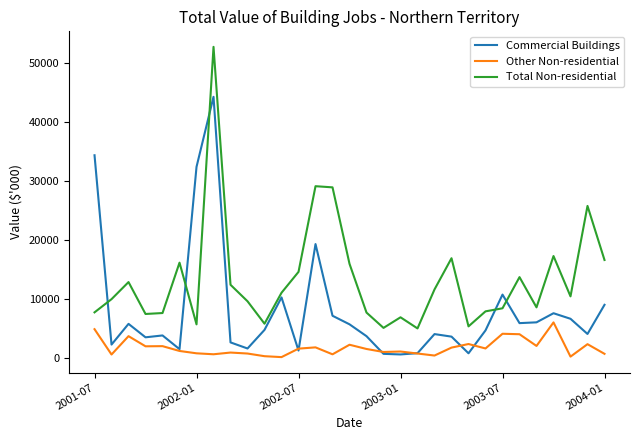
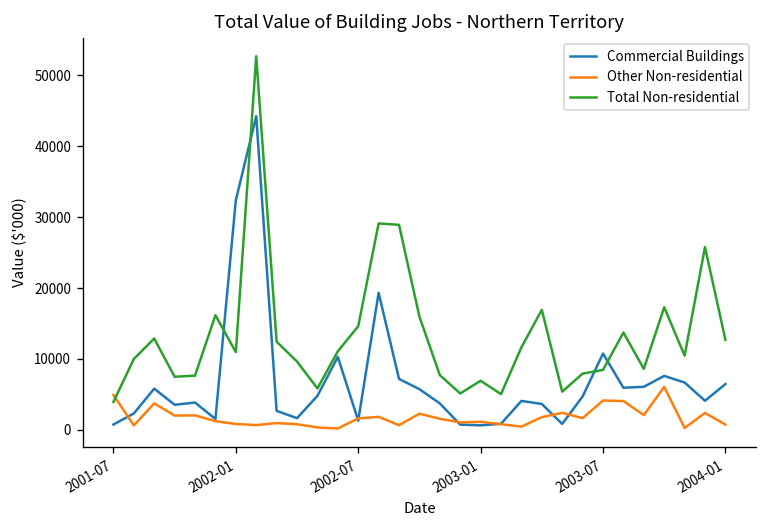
Commercial Buildings, 2001-07: 34000 -> 1000
Total Non-residential, 2001-07: 8000 -> 4000
Total Non-residential, 2002-01: 6000 -> 11000
Commercial Buildings, 2004-01: 9000 -> 6000
Total Non-residential, 2004-01: 17000 -> 13000
